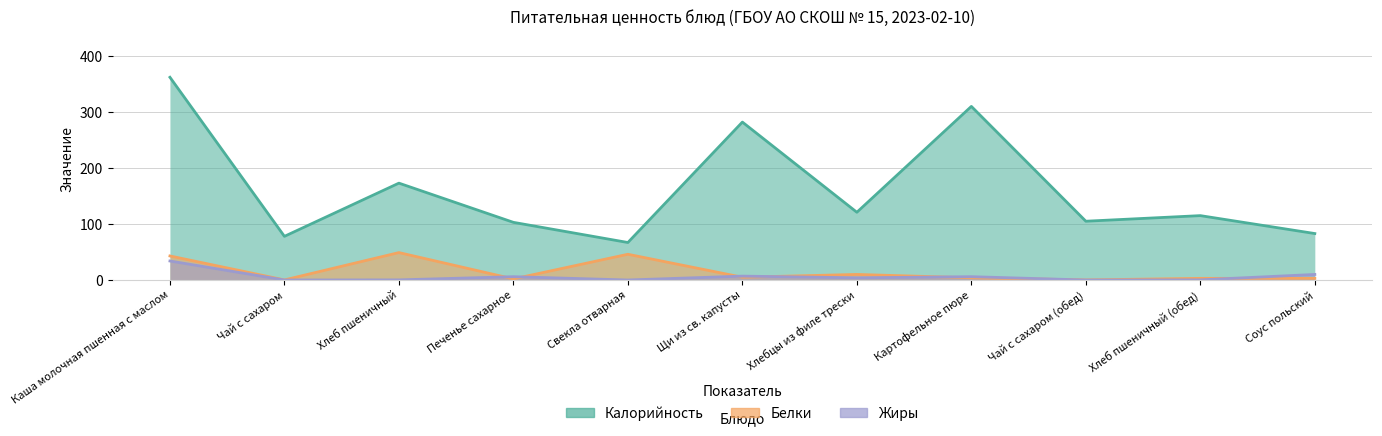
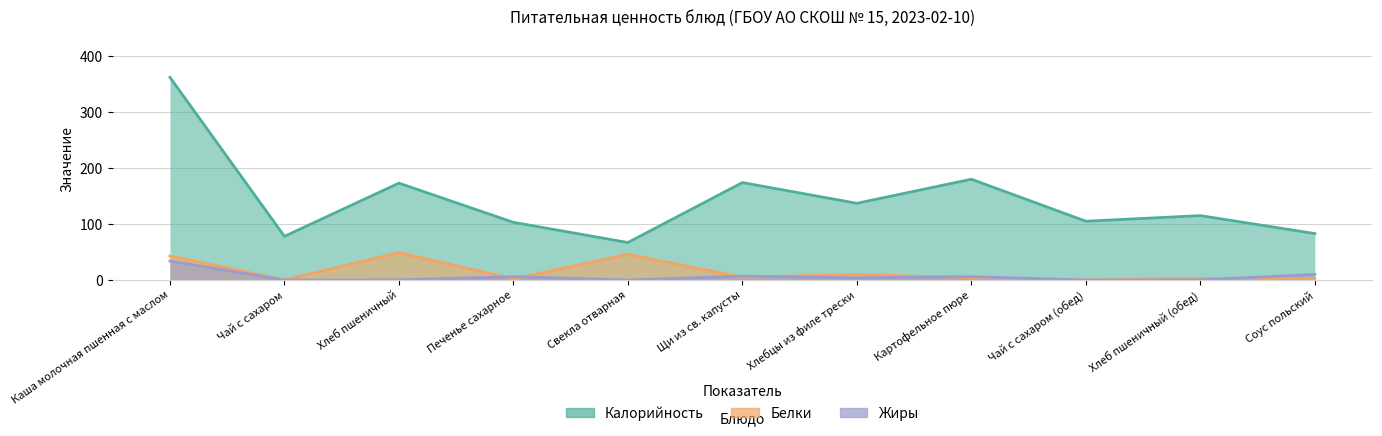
Калорийность, Щи из св. капусты: 280 -> 170
Калорийность, Хлебцы из филе трески: 120 -> 140
Калорийность, Картофельное пюре: 310 -> 180
